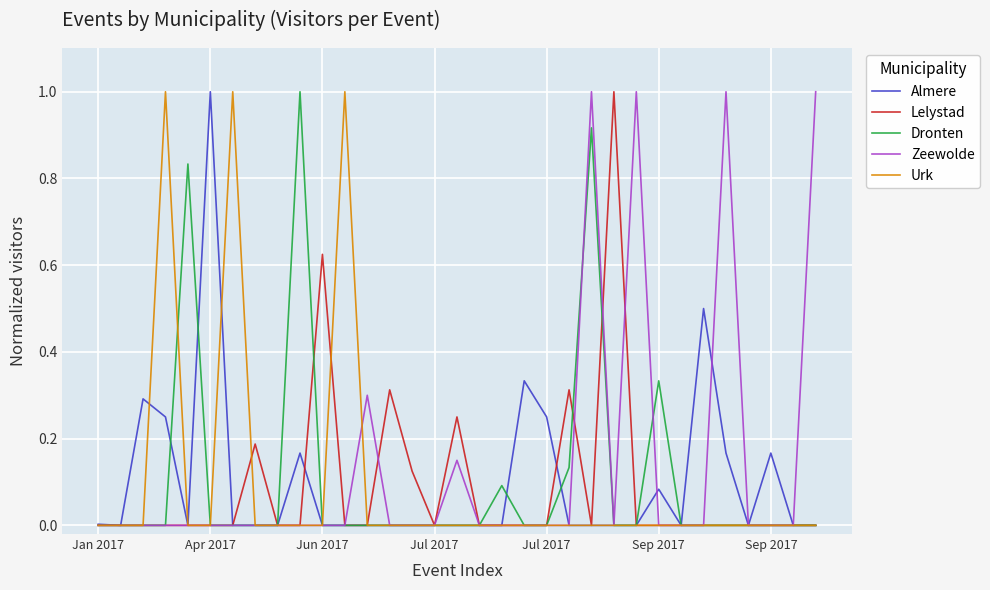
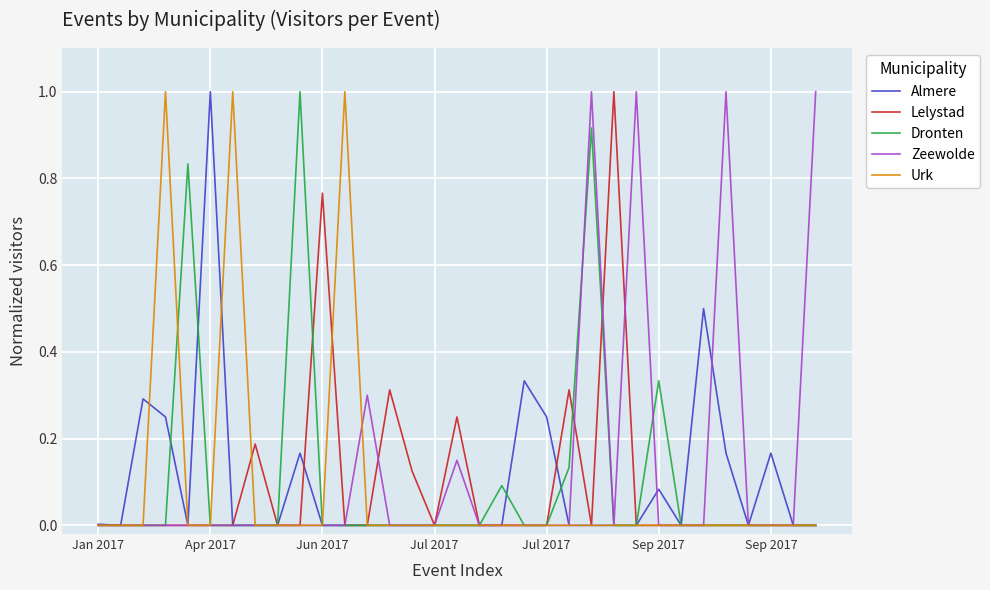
Lelystad, Jun 2017: 0.63 -> 0.77
